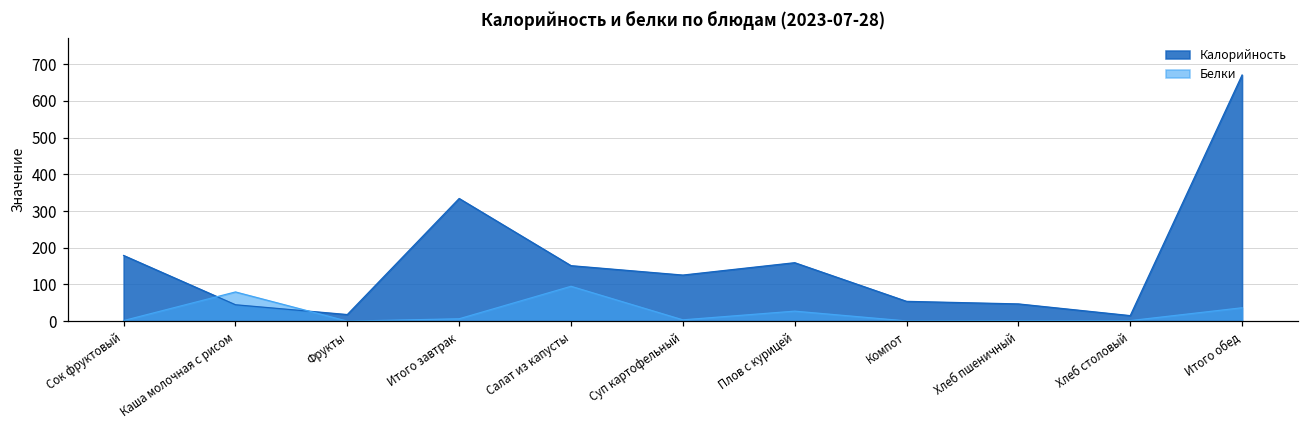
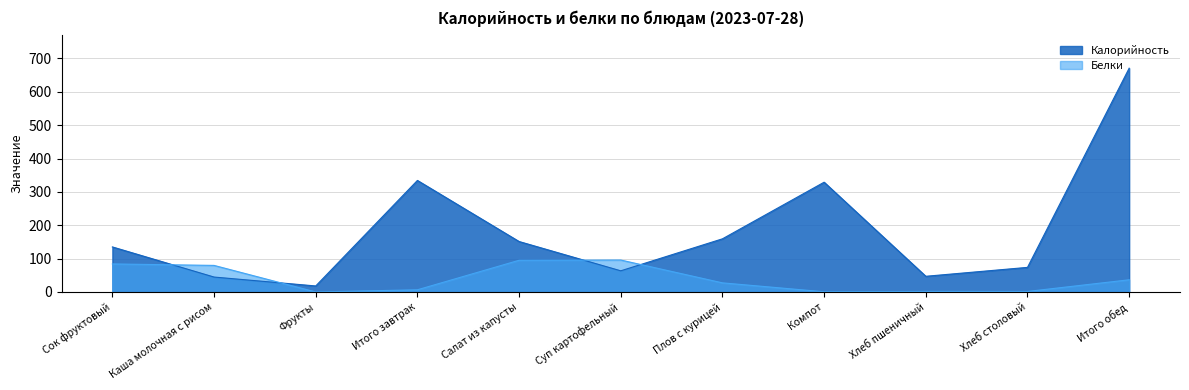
Калорийность, Сок фруктовый: 180 -> 140
Белки, Сок фруктовый: 0 -> 80
Калорийность, Суп картофельный: 130 -> 60
Белки, Суп картофельный: 0 -> 100
Калорийность, Компот: 50 -> 330
Калорийность, Хлеб столовый: 20 -> 70
